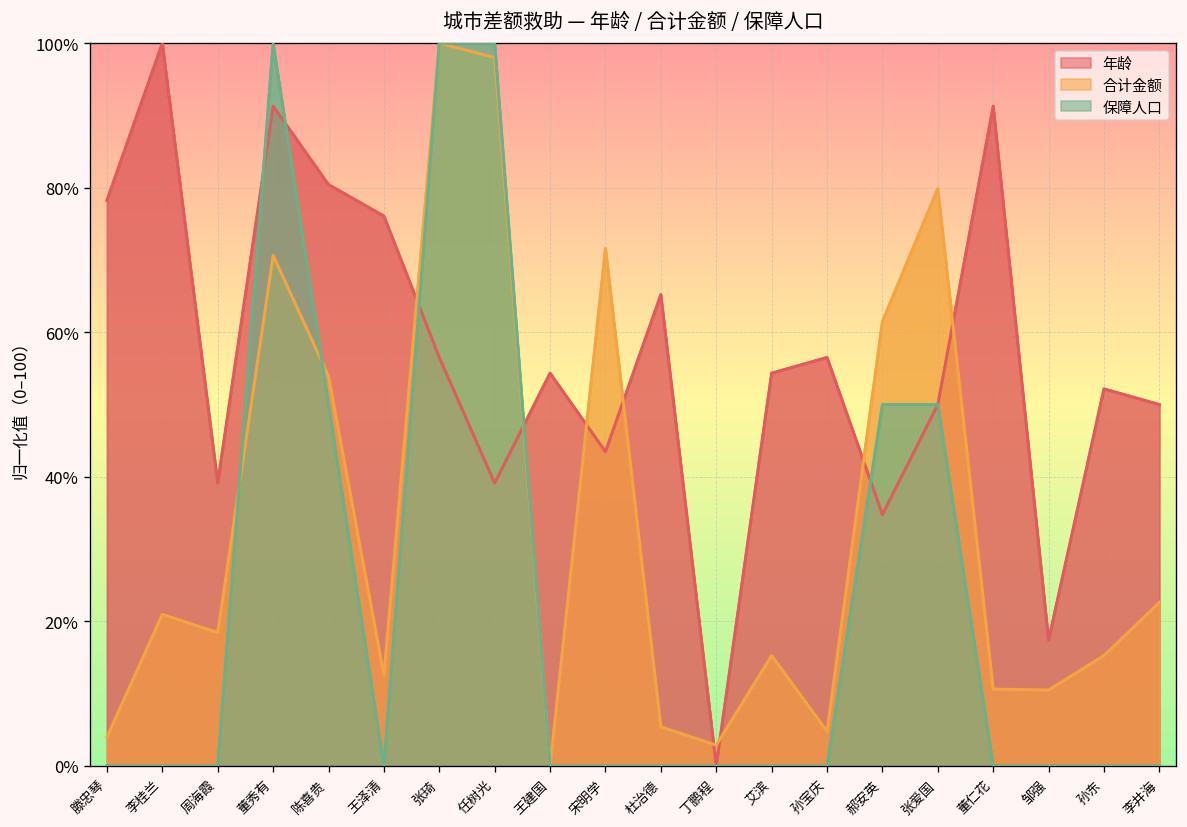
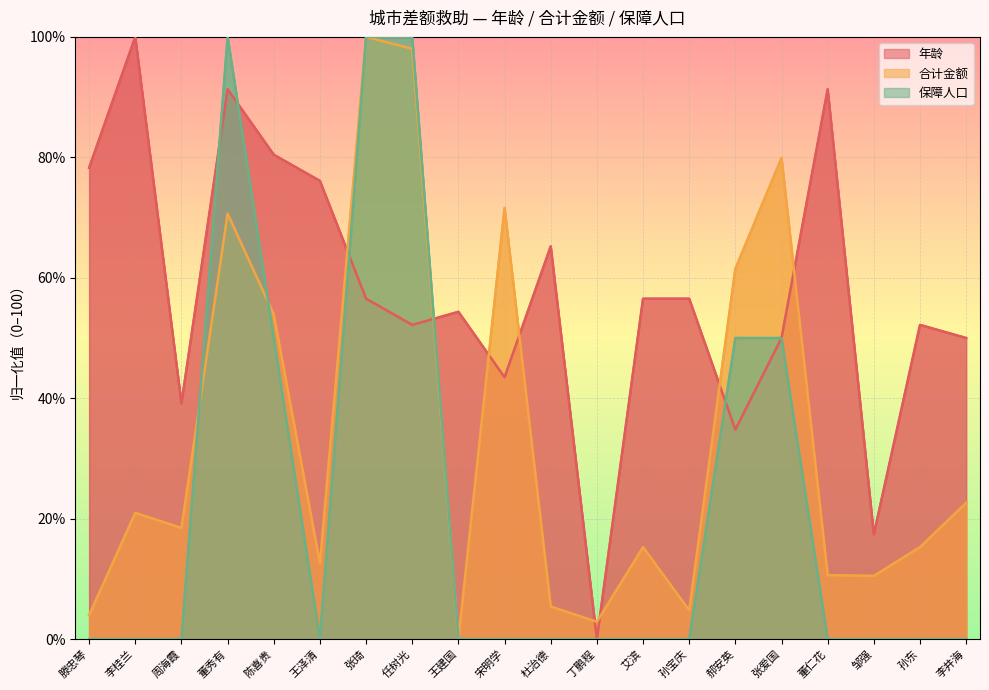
年龄, 任树光: 39% -> 52%
年龄, 艾滨: 54% -> 57%
